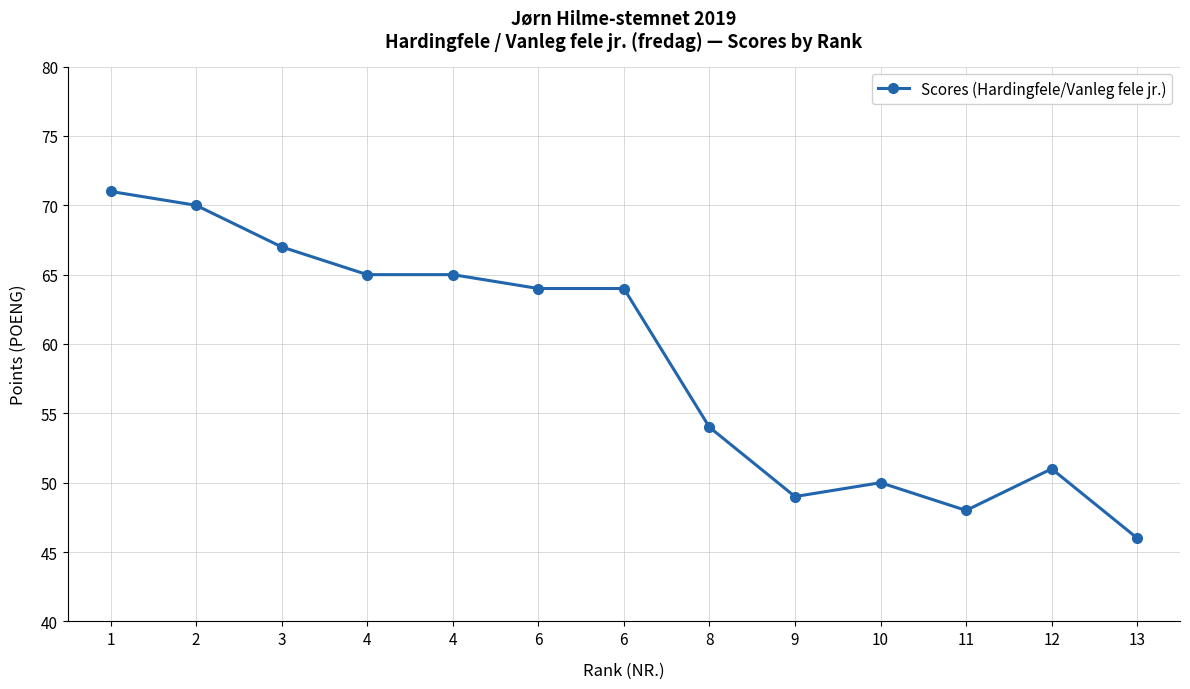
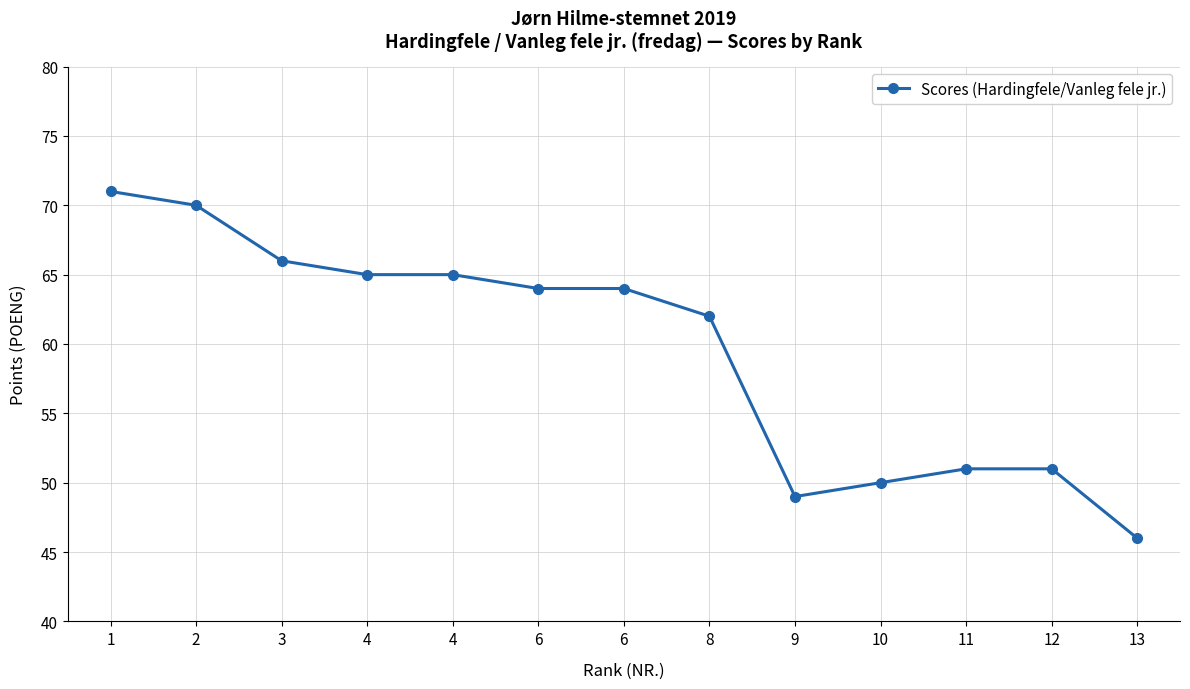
3: 67 -> 66
8: 54 -> 62
11: 48 -> 51
